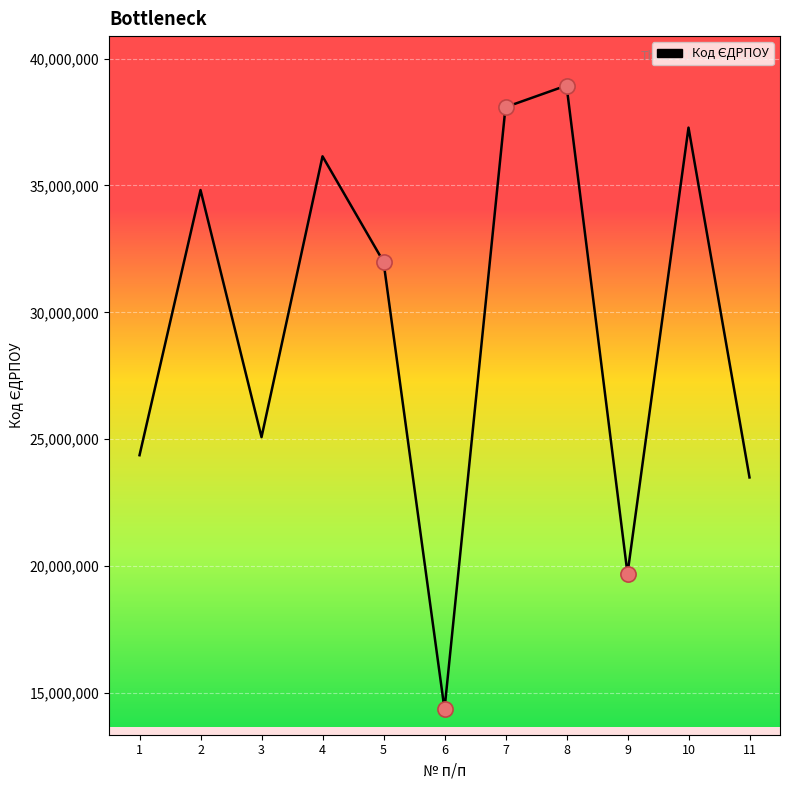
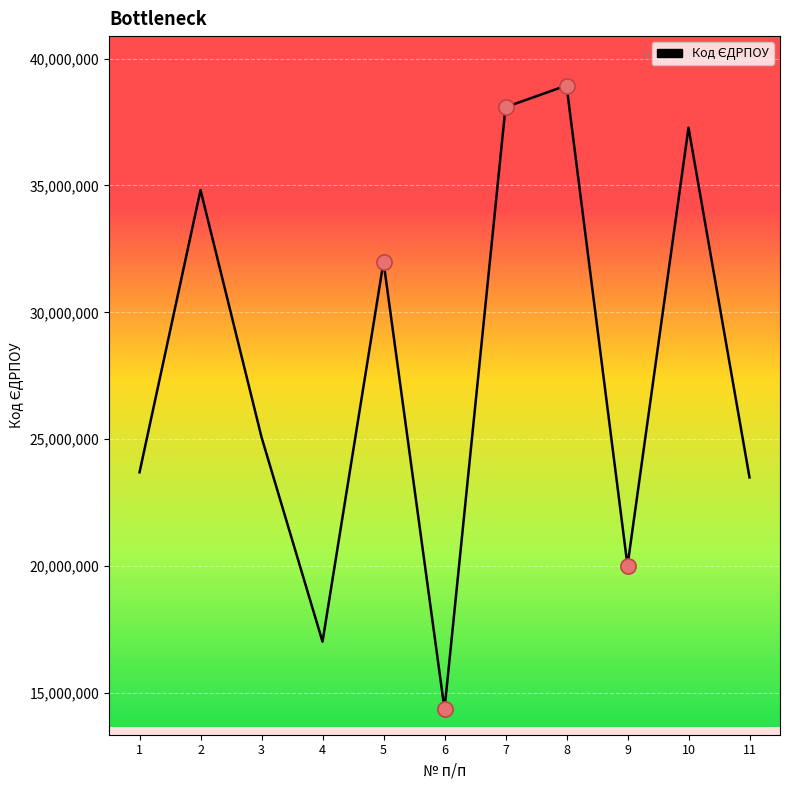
Код ЄДРПОУ, 1: 24,400,000 -> 23,700,000
Код ЄДРПОУ, 4: 36,200,000 -> 17,000,000
Код ЄДРПОУ, 9: 19,700,000 -> 20,000,000
